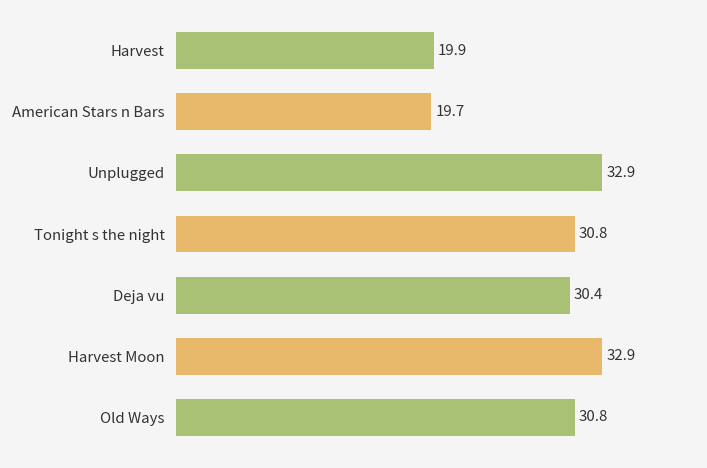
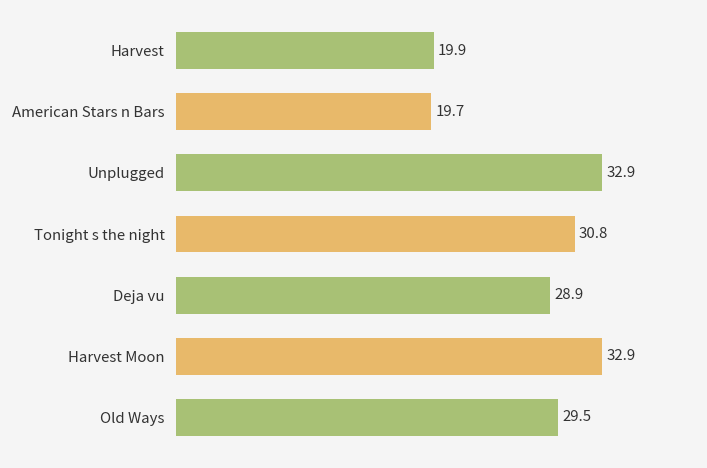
Deja vu: 30.4 -> 28.9
Old Ways: 30.8 -> 29.5
